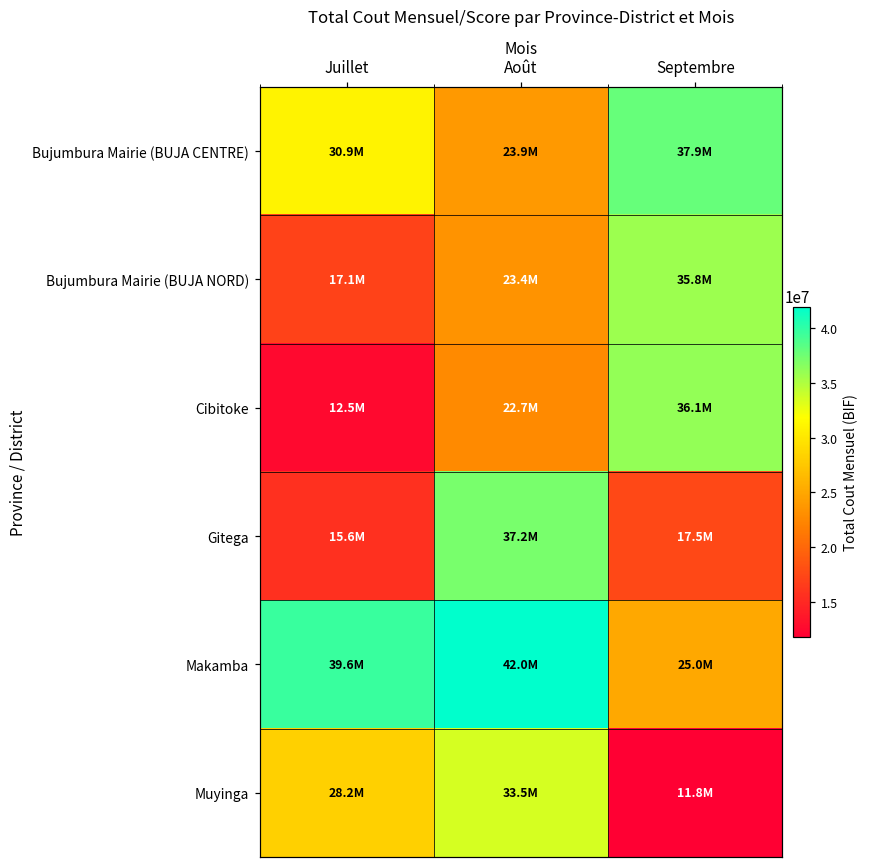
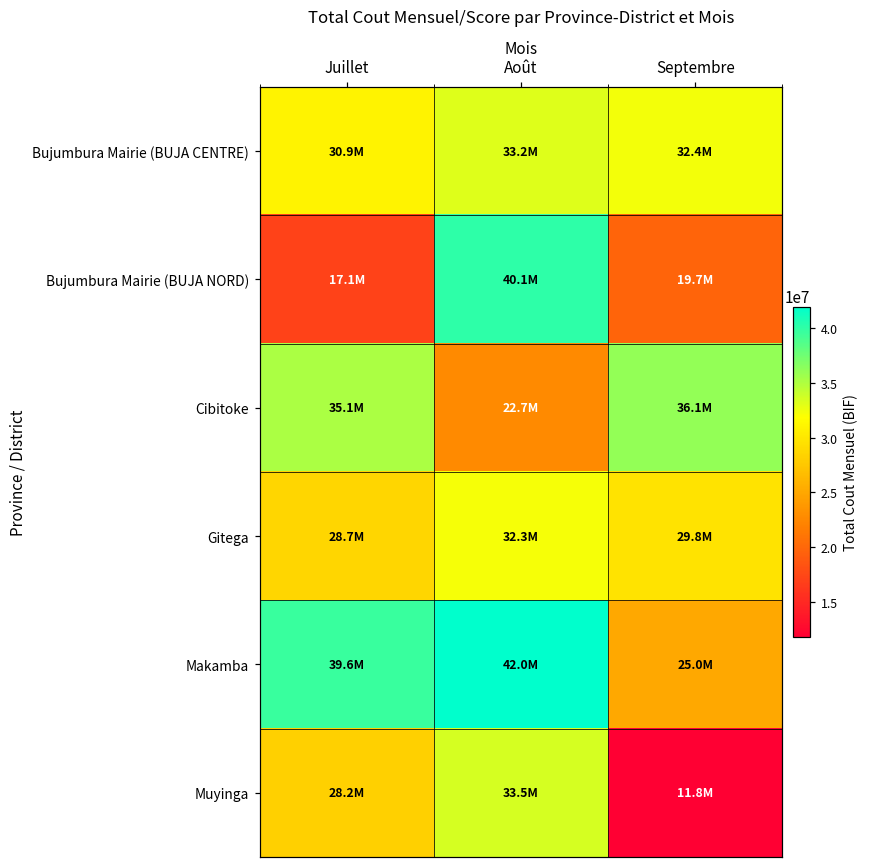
Bujumbura Mairie (BUJA CENTRE), Août: 23.9M -> 33.2M
Bujumbura Mairie (BUJA CENTRE), Septembre: 37.9M -> 32.4M
Bujumbura Mairie (BUJA NORD), Août: 23.4M -> 40.1M
Bujumbura Mairie (BUJA NORD), Septembre: 35.8M -> 19.7M
Cibitoke, Juillet: 12.5M -> 35.1M
Gitega, Juillet: 15.6M -> 28.7M
Gitega, Août: 37.2M -> 32.3M
Gitega, Septembre: 17.5M -> 29.8M
